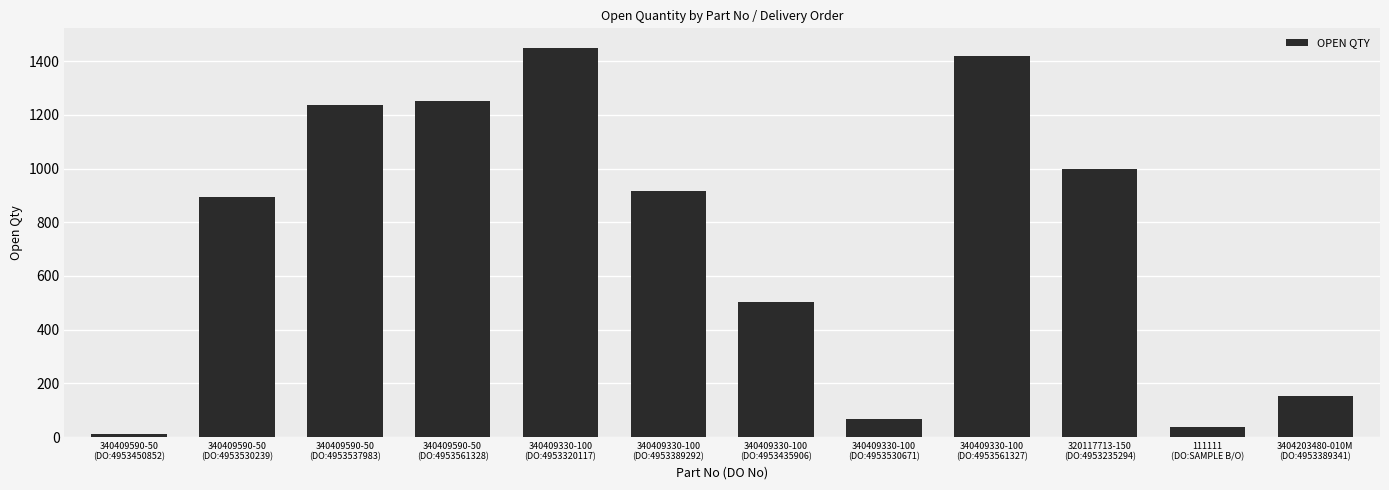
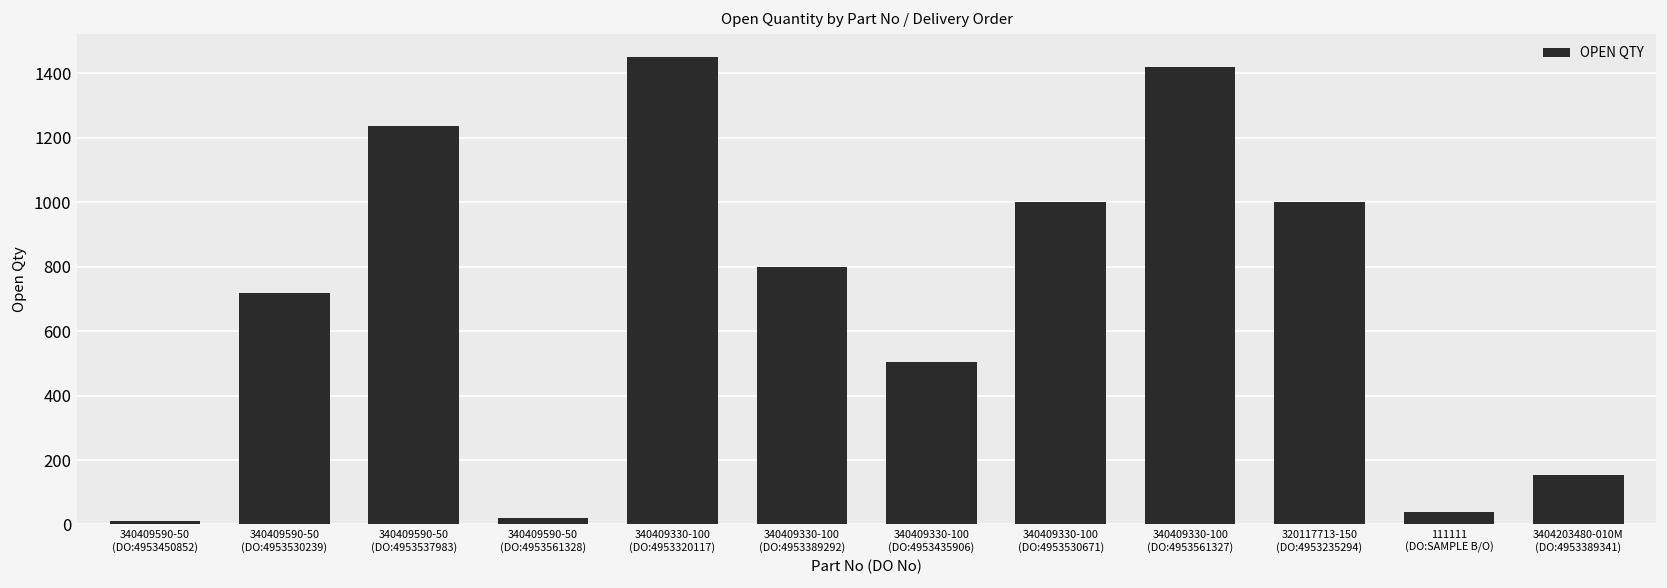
340409590-50 (DO:4953530239): 890 -> 720
340409590-50 (DO:4953561328): 1250 -> 20
340409330-100 (DO:4953389292): 920 -> 800
340409330-100 (DO:4953530671): 70 -> 1000
